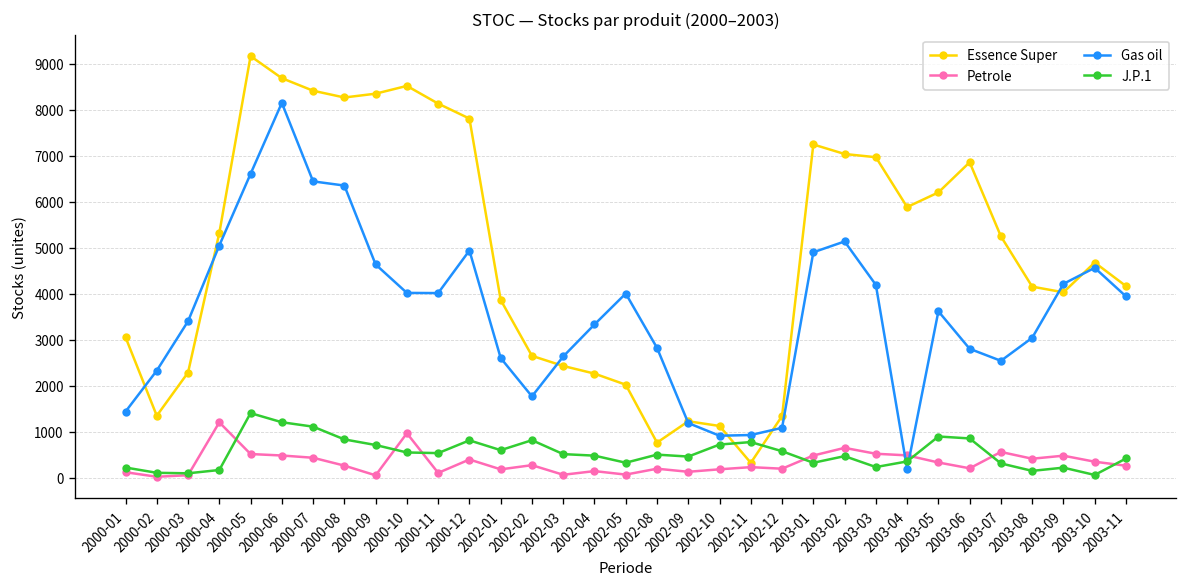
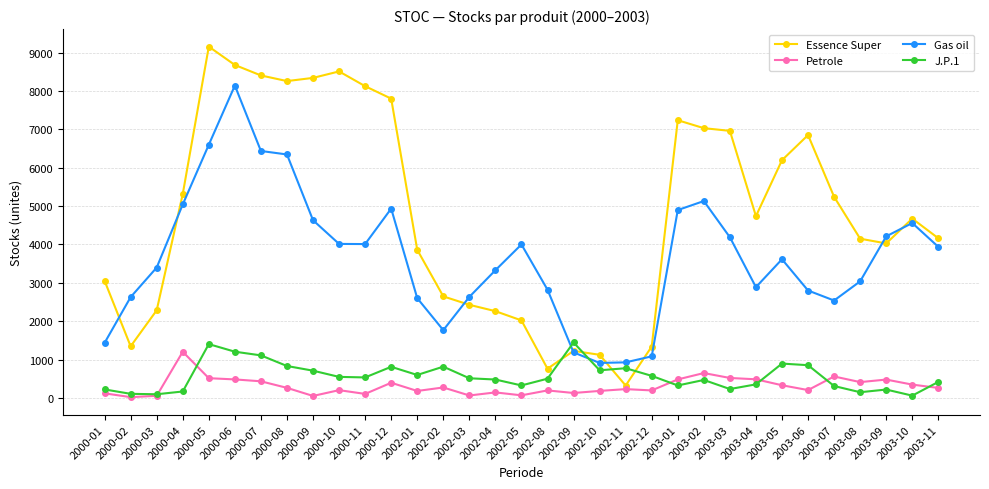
Gas oil, 2000-02: 2300 -> 2600
Petrole, 2000-10: 1000 -> 200
J.P.1, 2002-09: 500 -> 1400
Essence Super, 2003-04: 5900 -> 4700
Gas oil, 2003-04: 200 -> 2900
